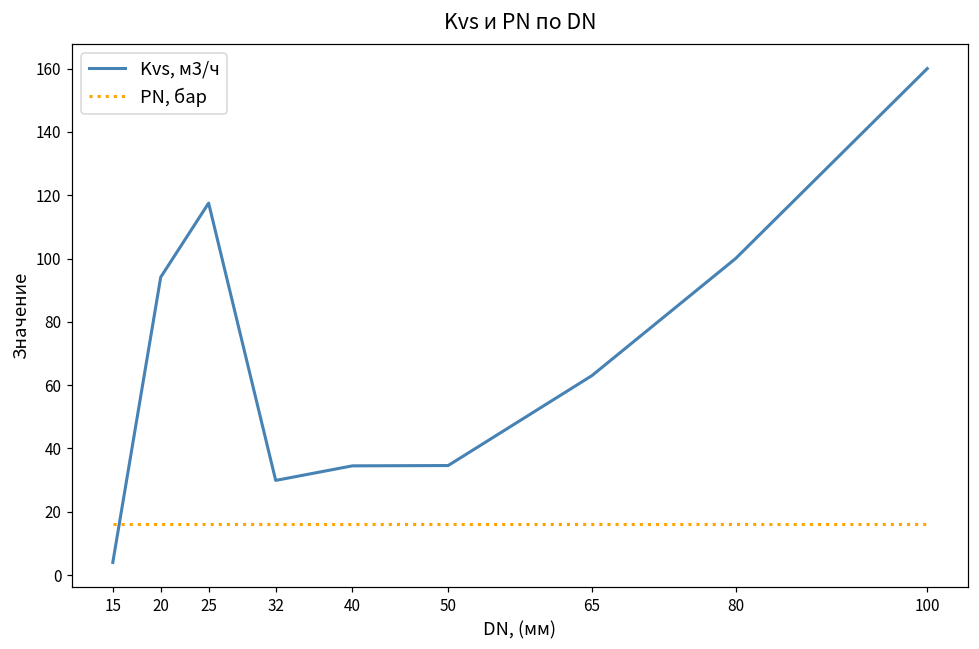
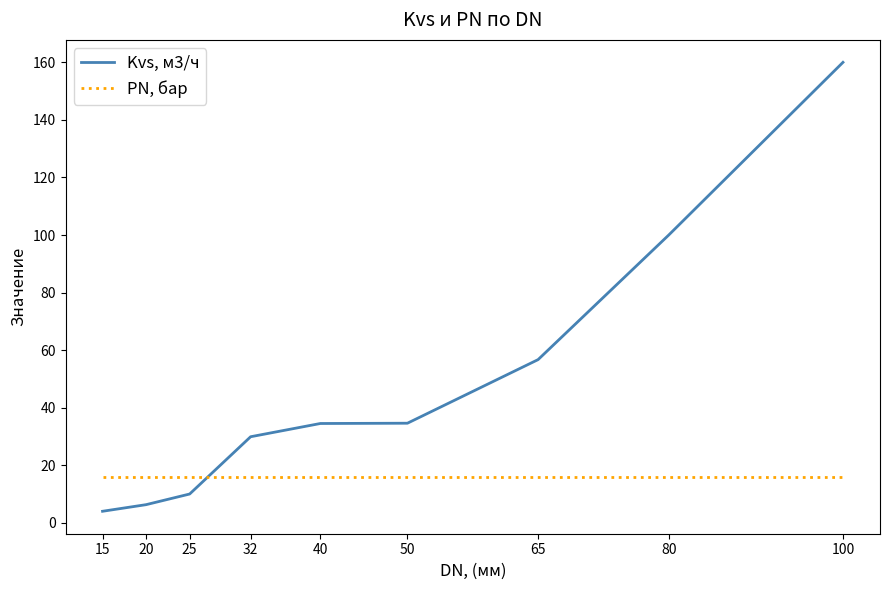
Kvs, м3/ч, 20: 94 -> 6
Kvs, м3/ч, 25: 118 -> 10
Kvs, м3/ч, 65: 63 -> 57
